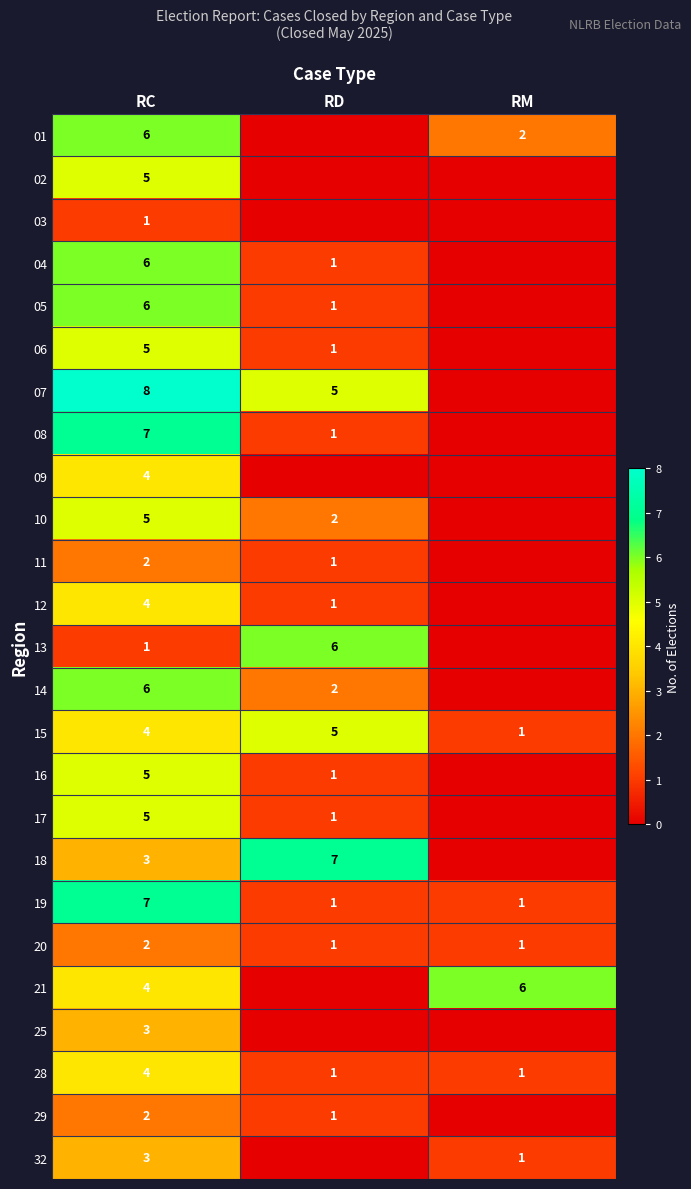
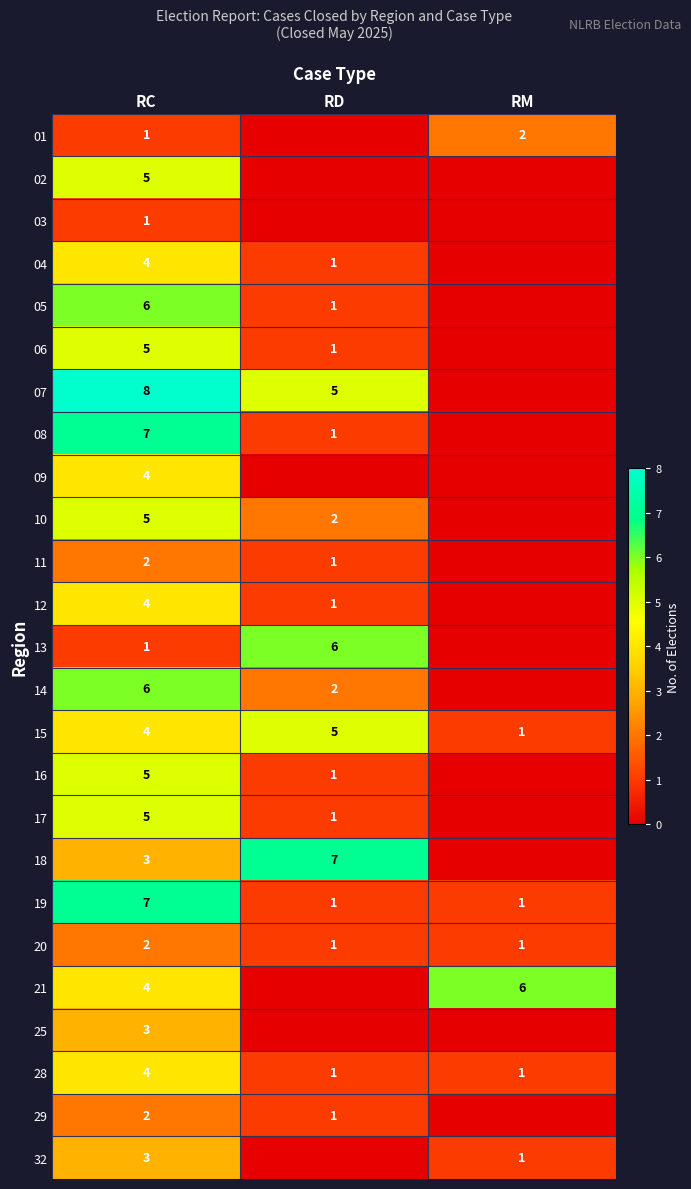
01, RC: 6 -> 1
04, RC: 6 -> 4
